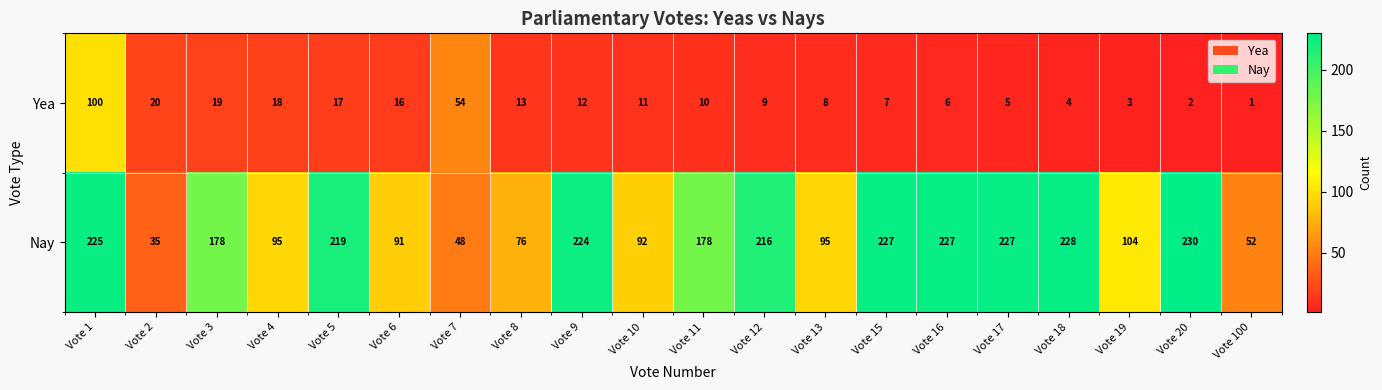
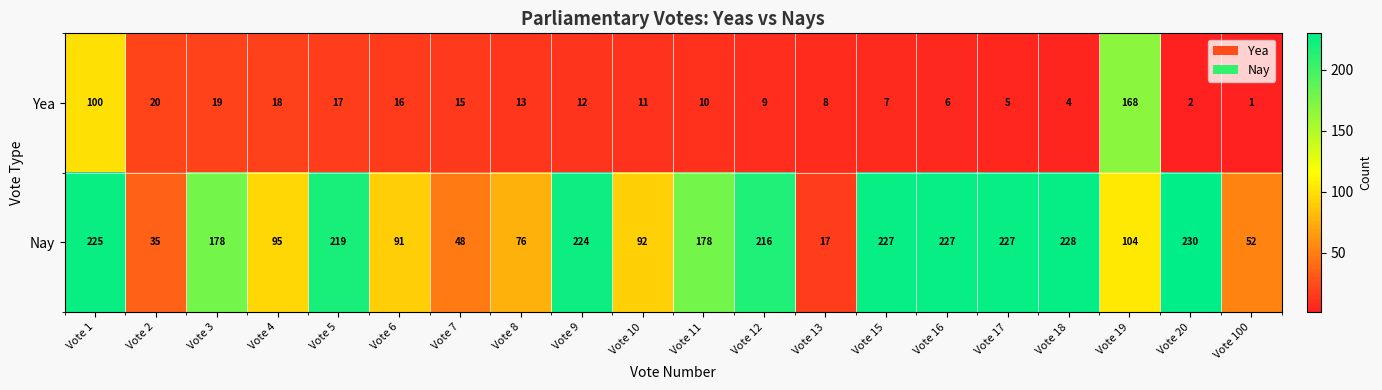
Yea, Vote 7: 54 -> 15
Yea, Vote 19: 3 -> 168
Nay, Vote 13: 95 -> 17
